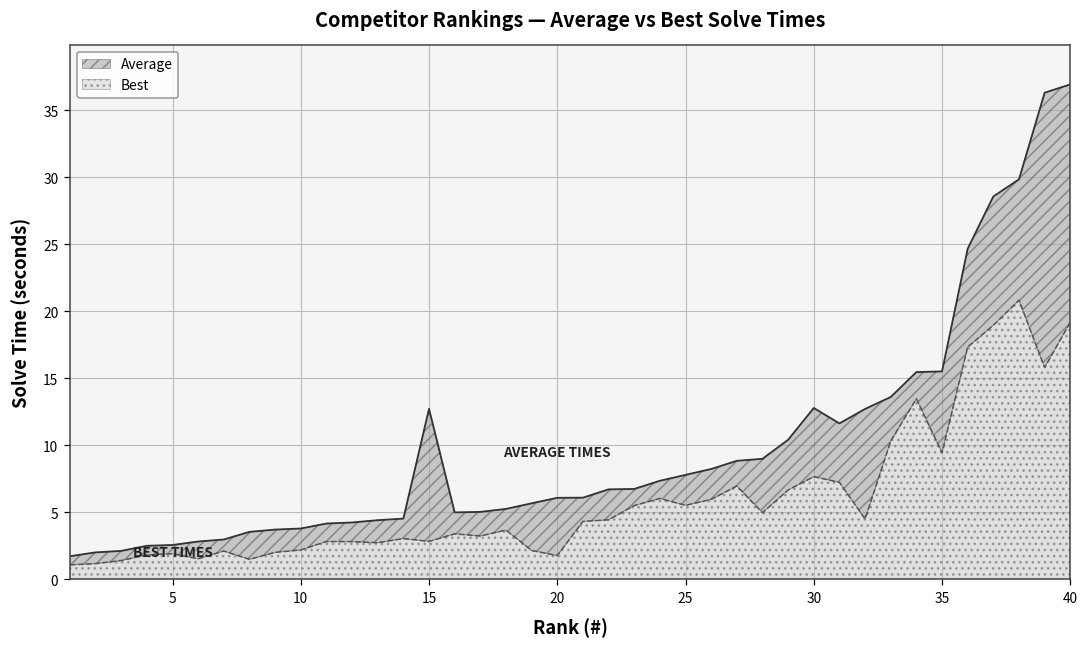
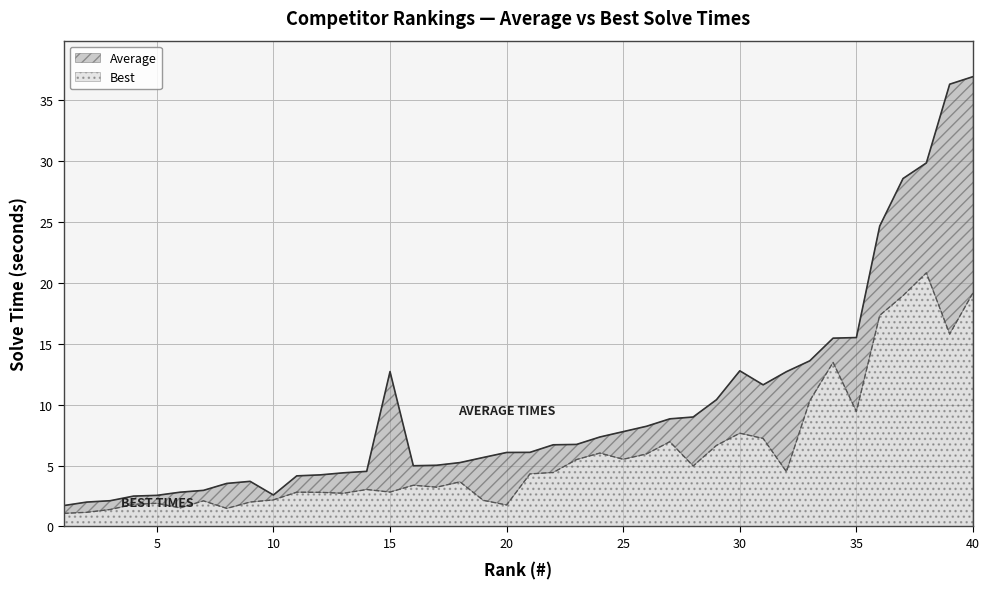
Average, 10: 3.8 -> 2.6
